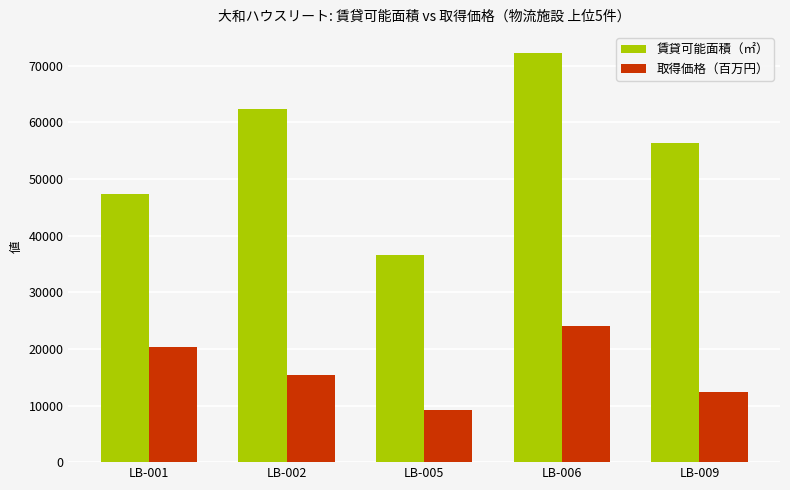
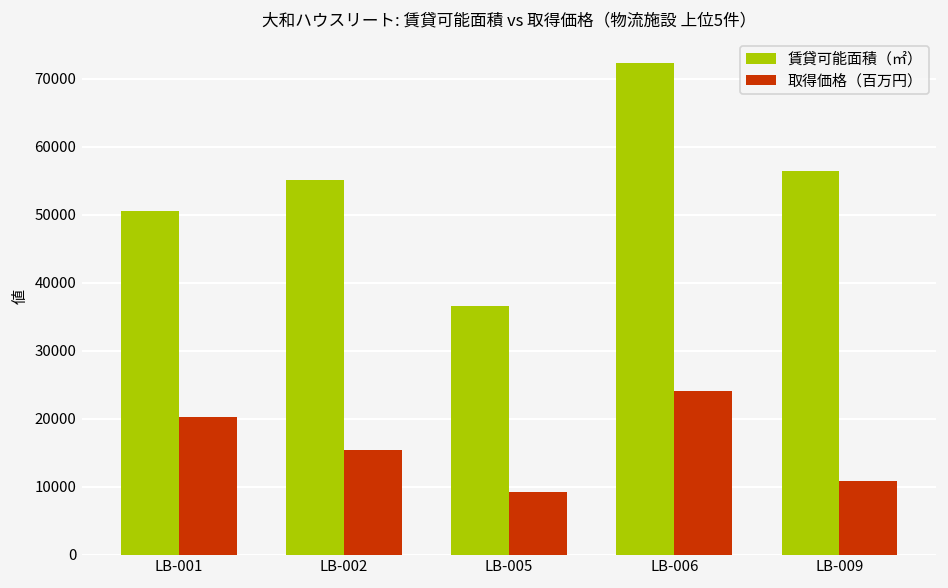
賃貸可能面積（㎡）, LB-001: 47000 -> 50000
賃貸可能面積（㎡）, LB-002: 62000 -> 55000
取得価格（百万円）, LB-009: 12000 -> 11000
